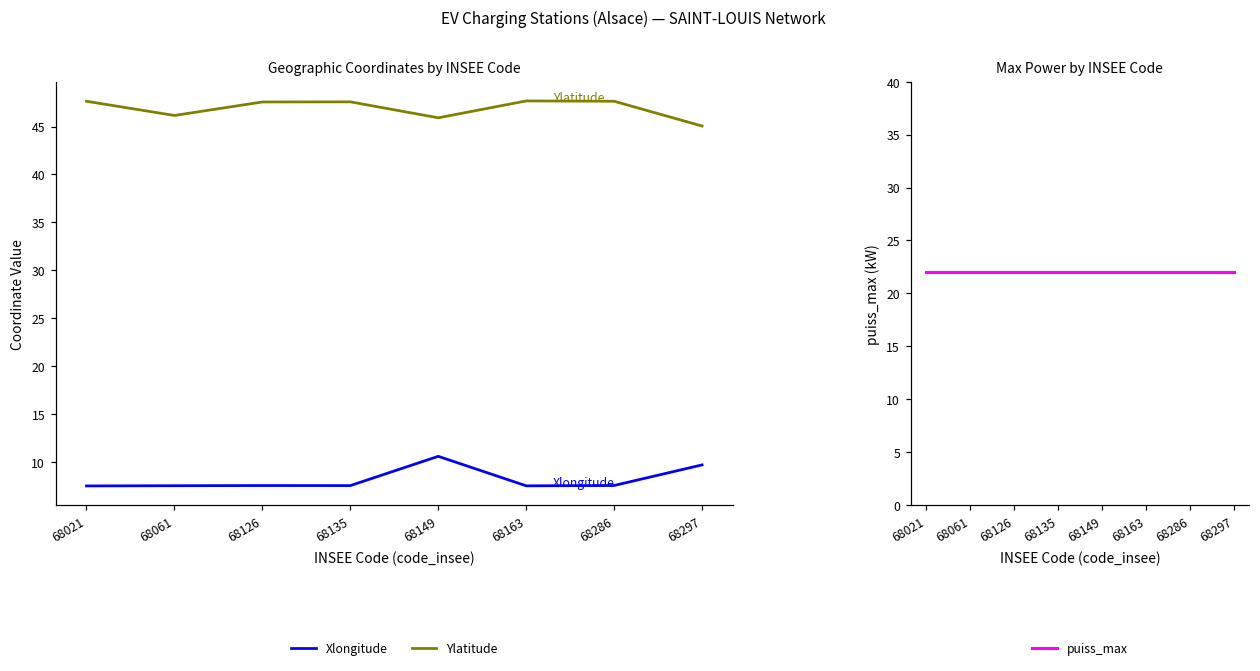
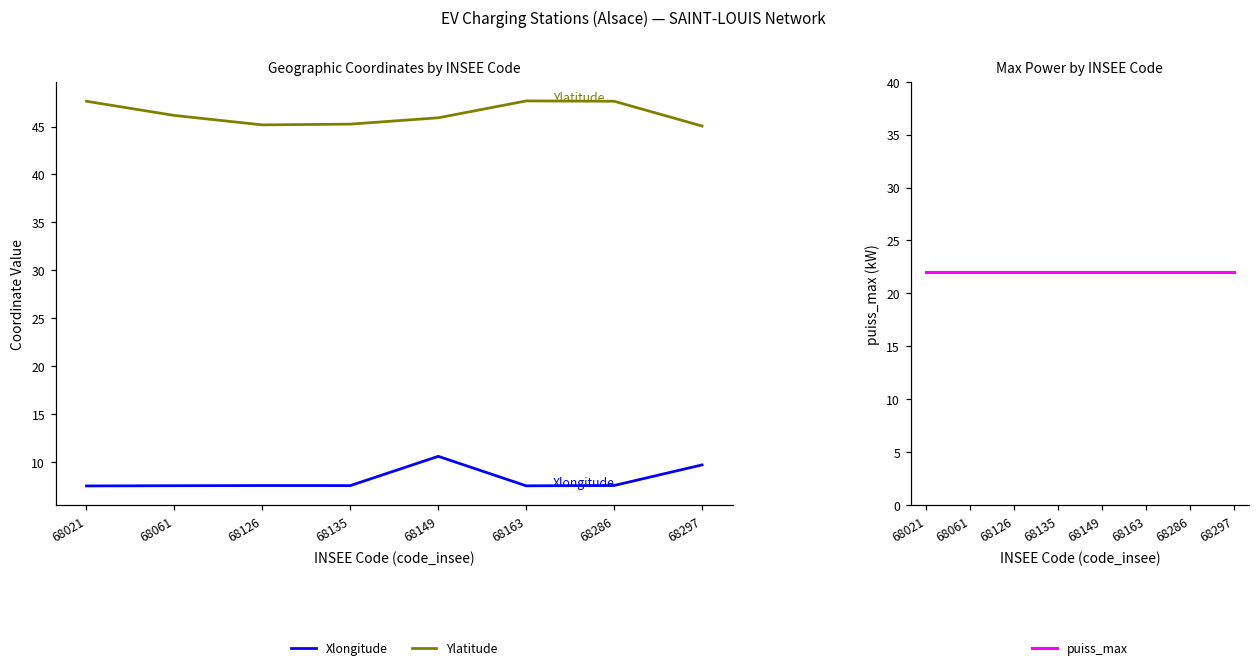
Geographic Coordinates by INSEE Code, Ylatitude, 68126: 48 -> 45
Geographic Coordinates by INSEE Code, Ylatitude, 68135: 48 -> 45
